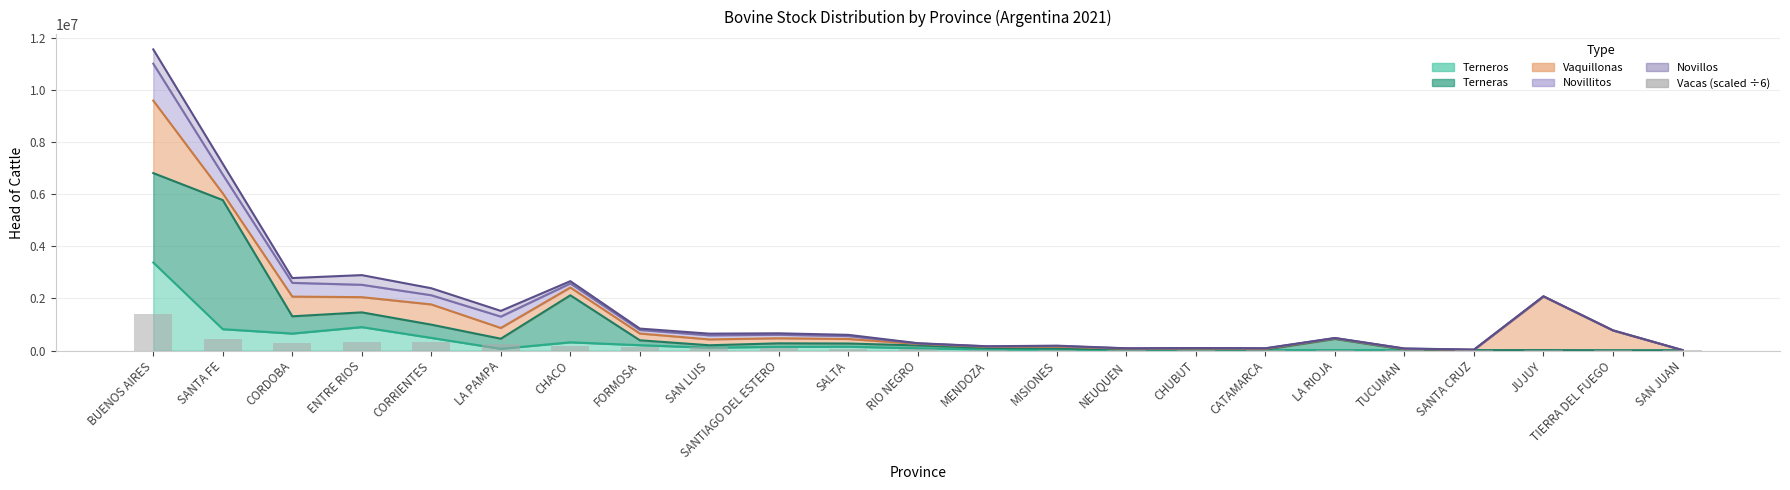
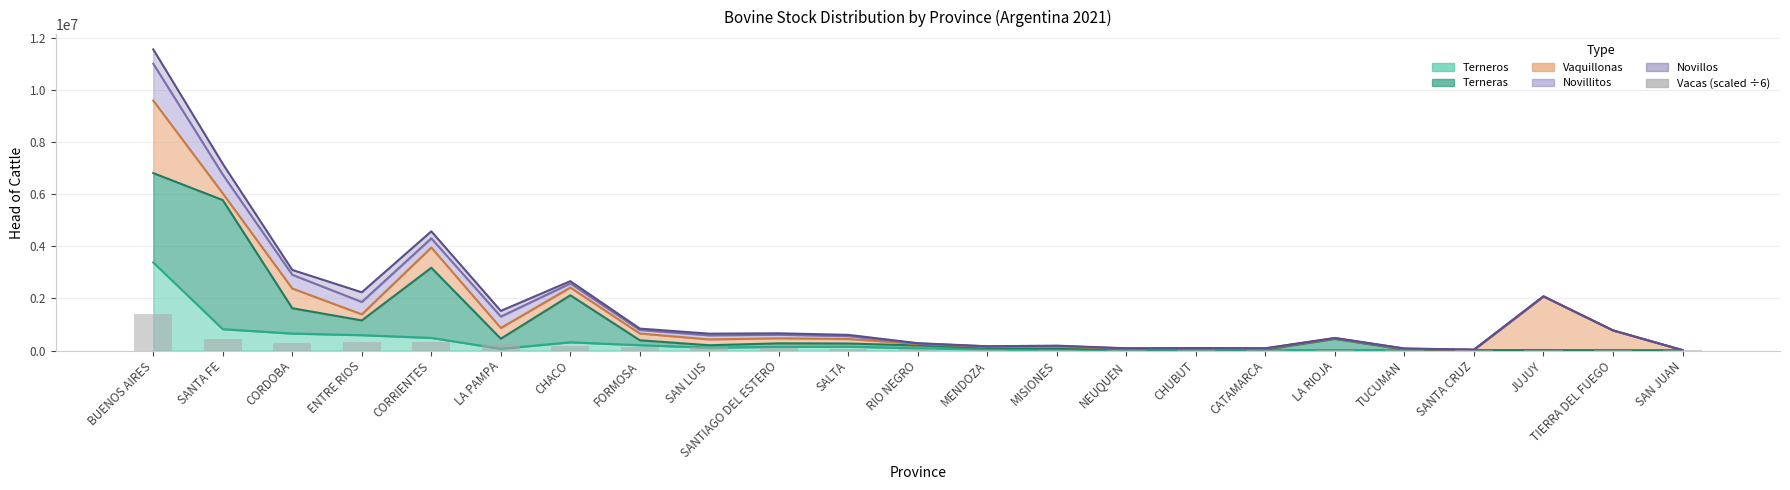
Terneras, CORDOBA: 700000 -> 1000000
Terneros, ENTRE RIOS: 900000 -> 600000
Vaquillonas, ENTRE RIOS: 600000 -> 200000
Terneras, CORRIENTES: 500000 -> 2700000
